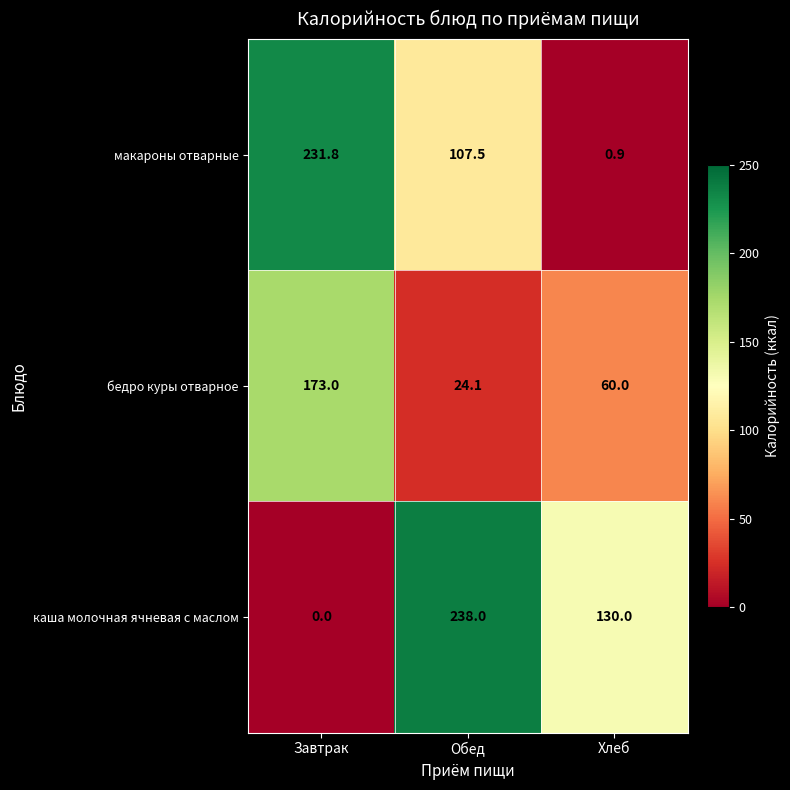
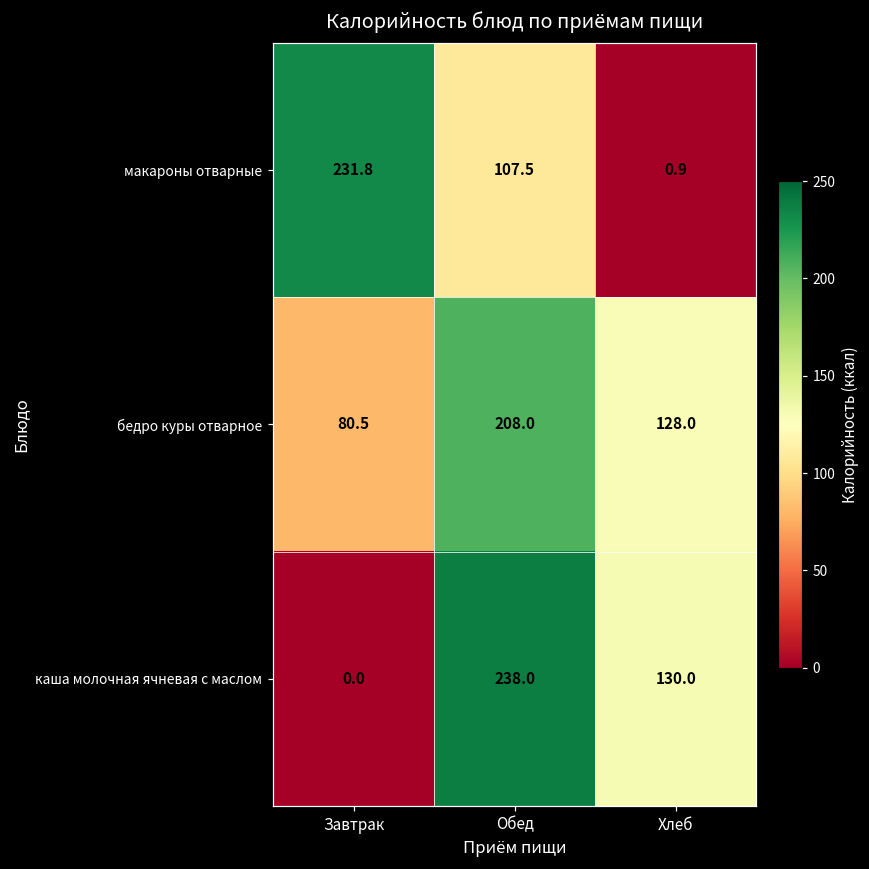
бедро куры отварное, Завтрак: 173.0 -> 80.5
бедро куры отварное, Обед: 24.1 -> 208.0
бедро куры отварное, Хлеб: 60.0 -> 128.0
